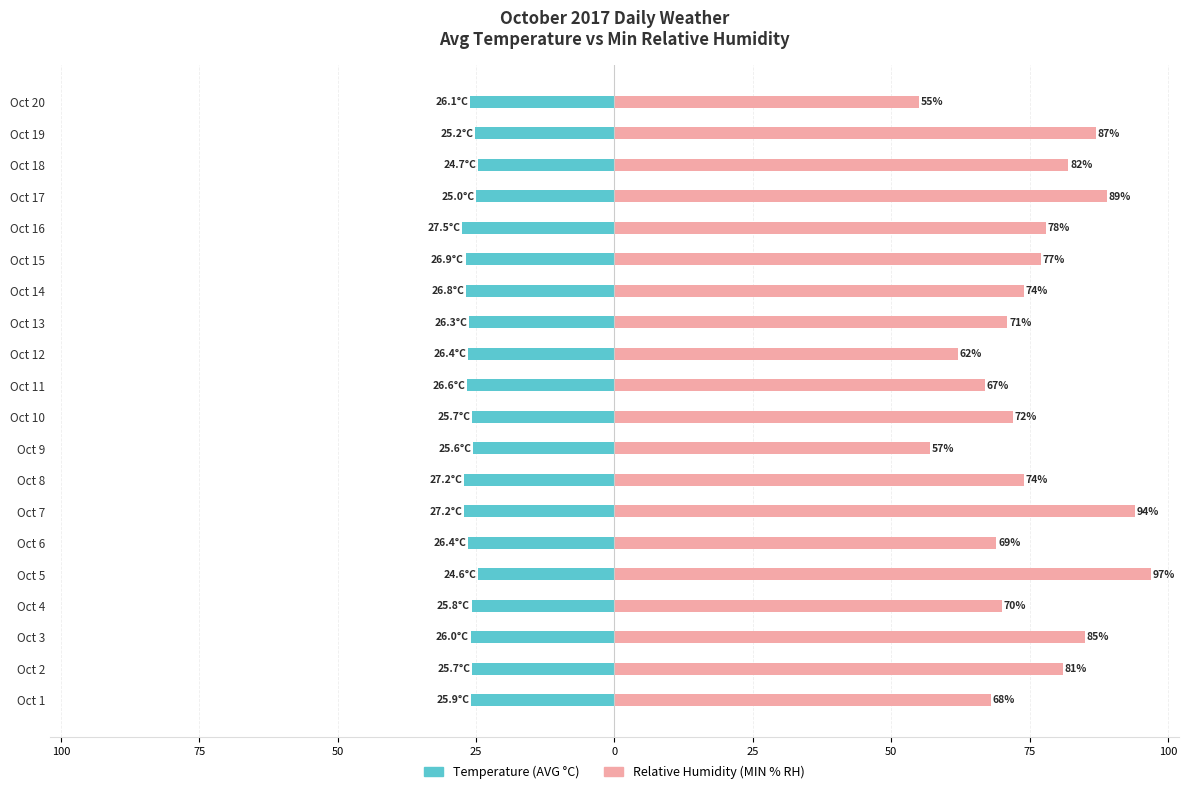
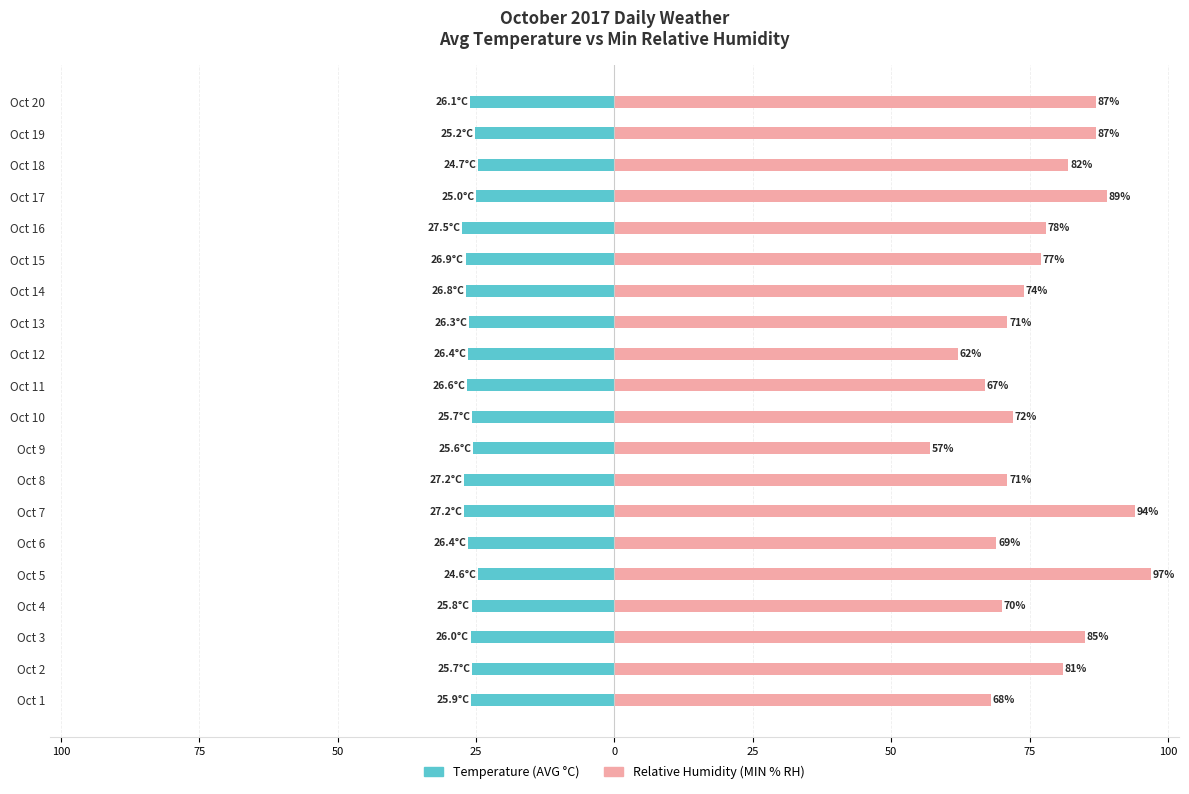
Relative Humidity (MIN % RH), Oct 20: 55% -> 87%
Relative Humidity (MIN % RH), Oct 8: 74% -> 71%
